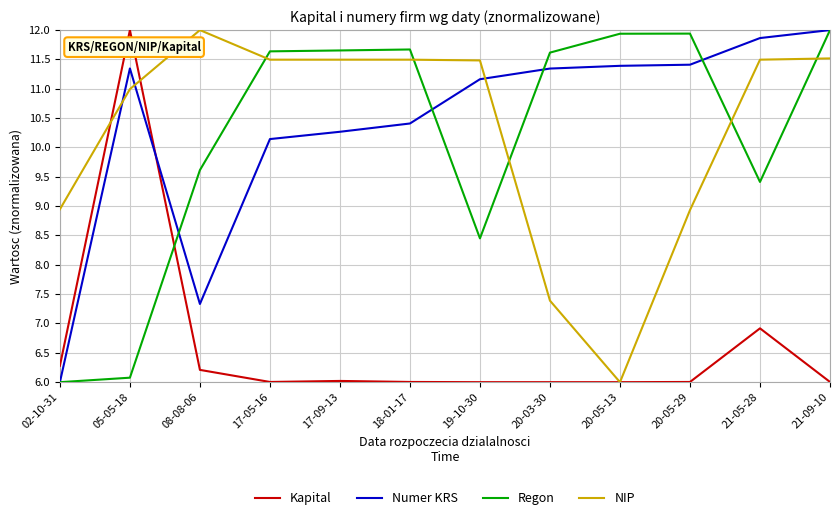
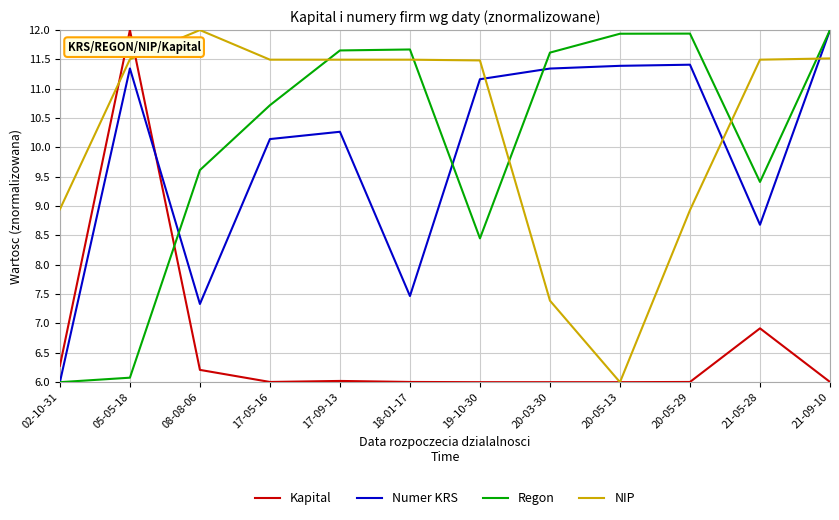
NIP, 05-05-18: 11.0 -> 11.5
Regon, 17-05-16: 11.6 -> 10.7
Numer KRS, 18-01-17: 10.4 -> 7.5
Numer KRS, 21-05-28: 11.9 -> 8.7
